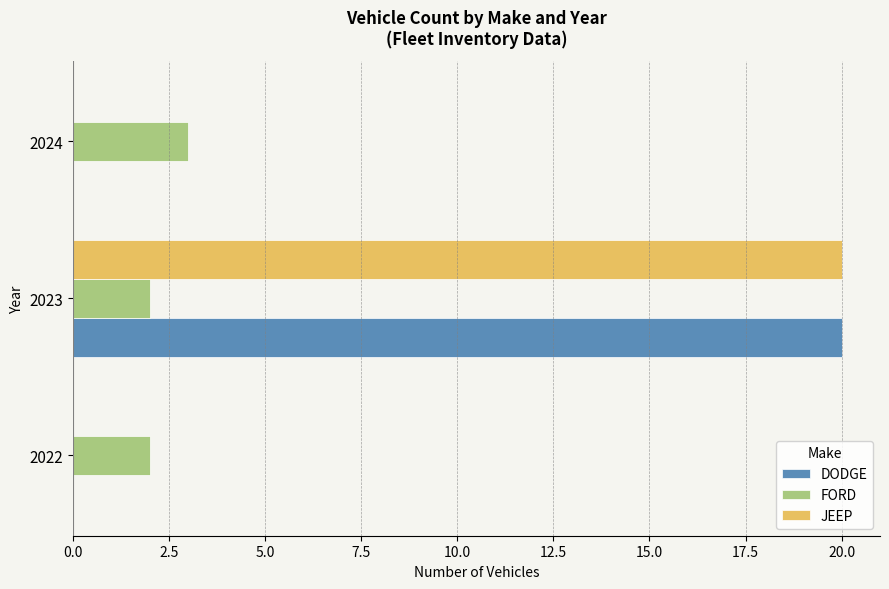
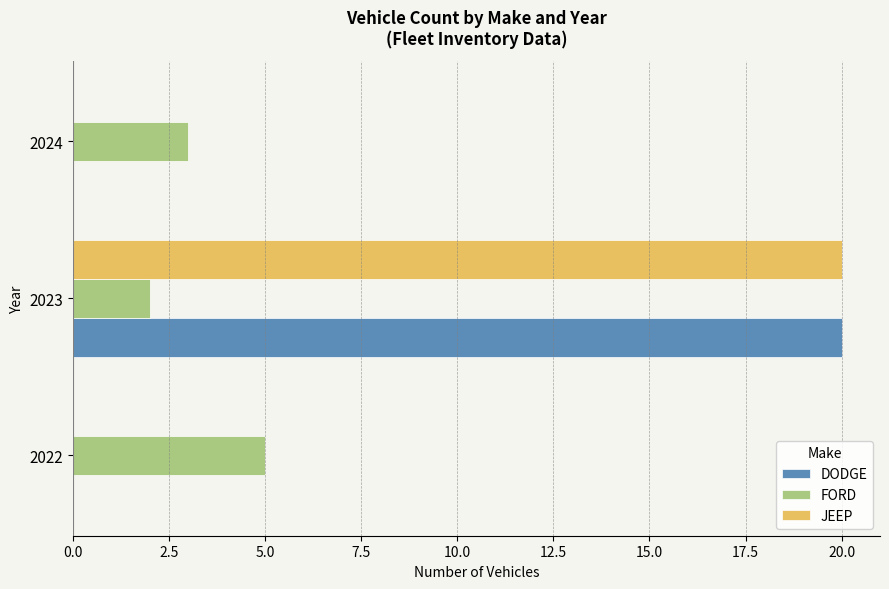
FORD, 2022: 2 -> 5
